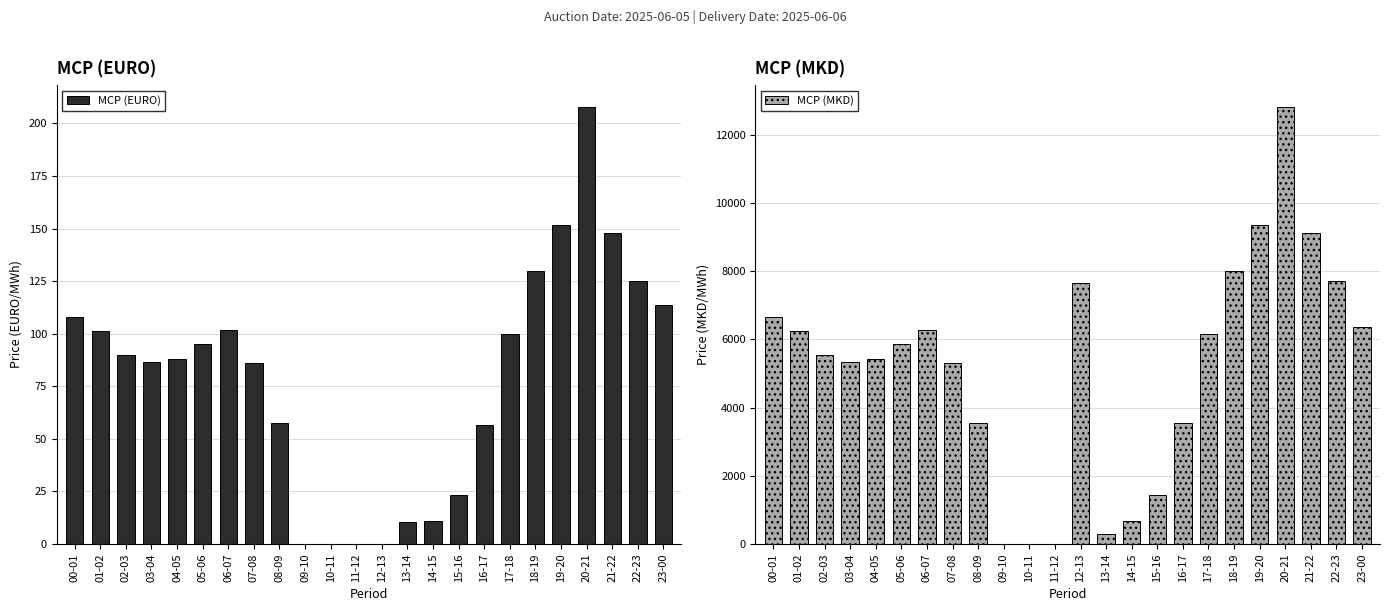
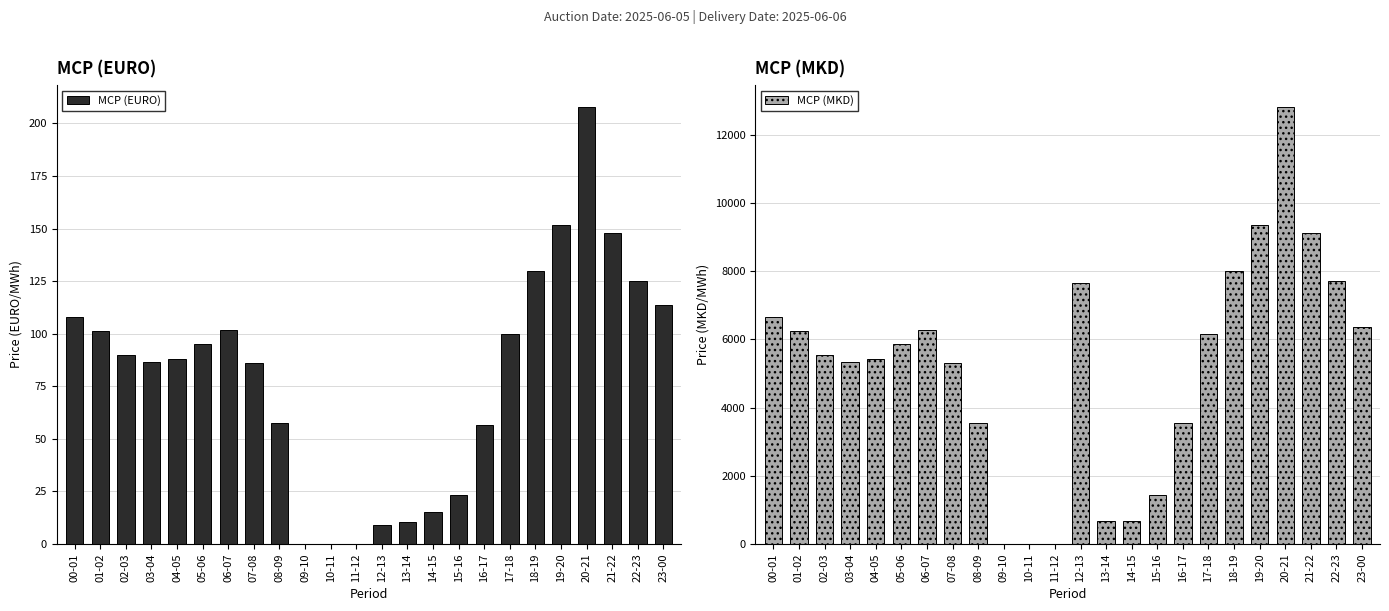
MCP (EURO), 12-13: 0 -> 9
MCP (EURO), 14-15: 11 -> 15
MCP (MKD), 13-14: 300 -> 700
